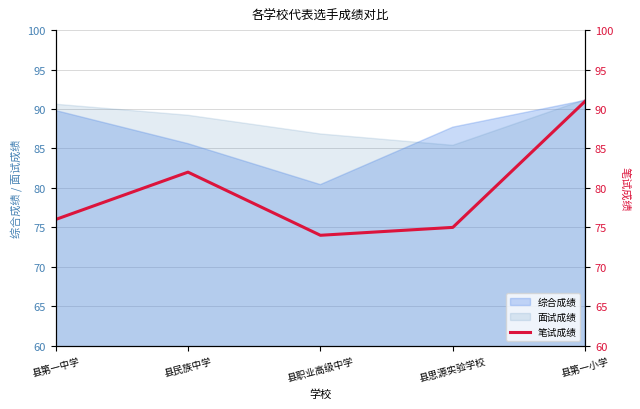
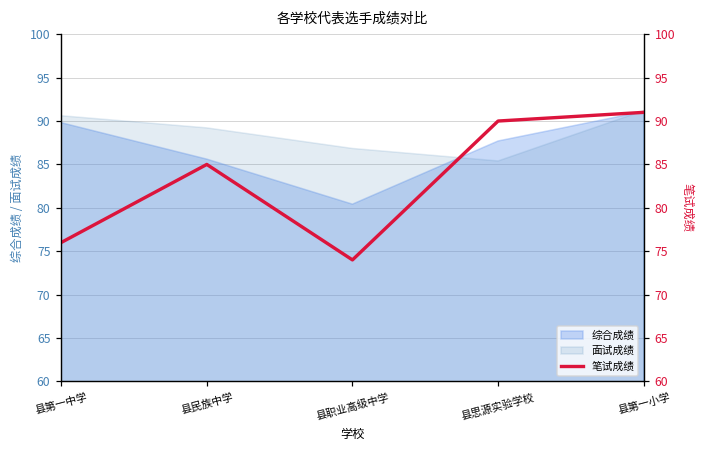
笔试成绩, 县民族中学: 82 -> 85
笔试成绩, 县思源实验学校: 75 -> 90
